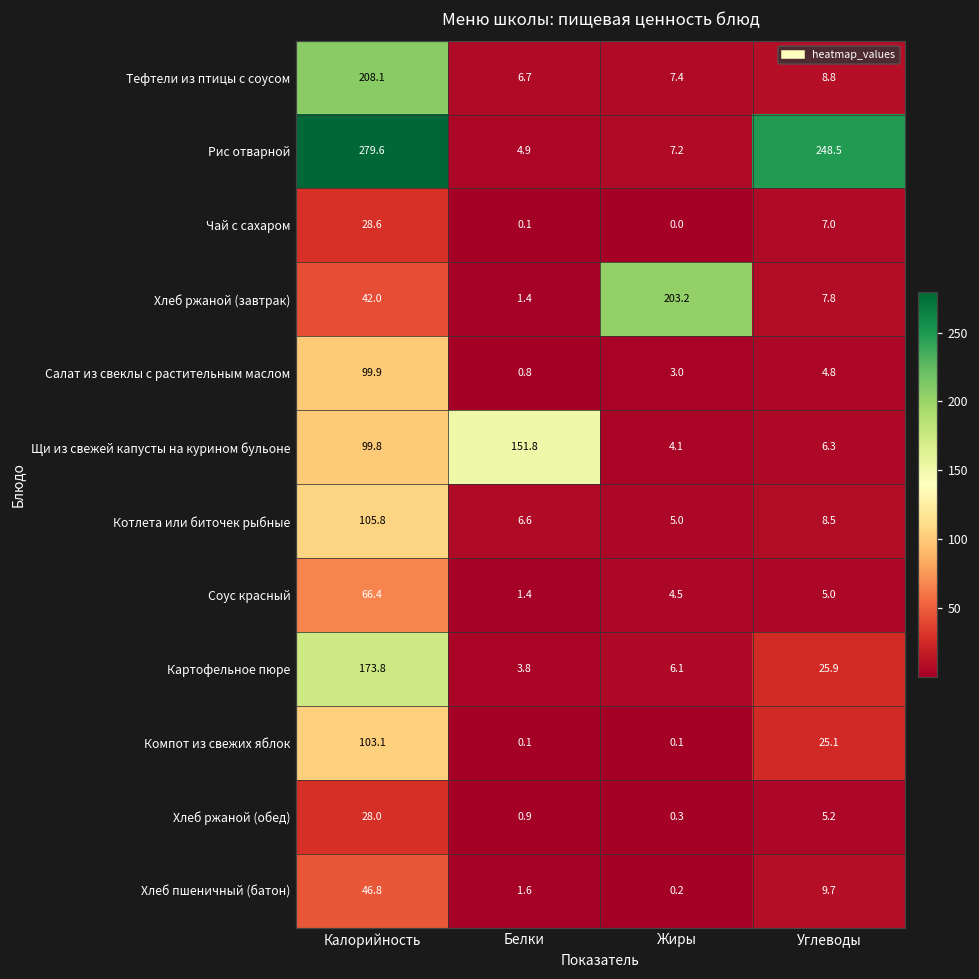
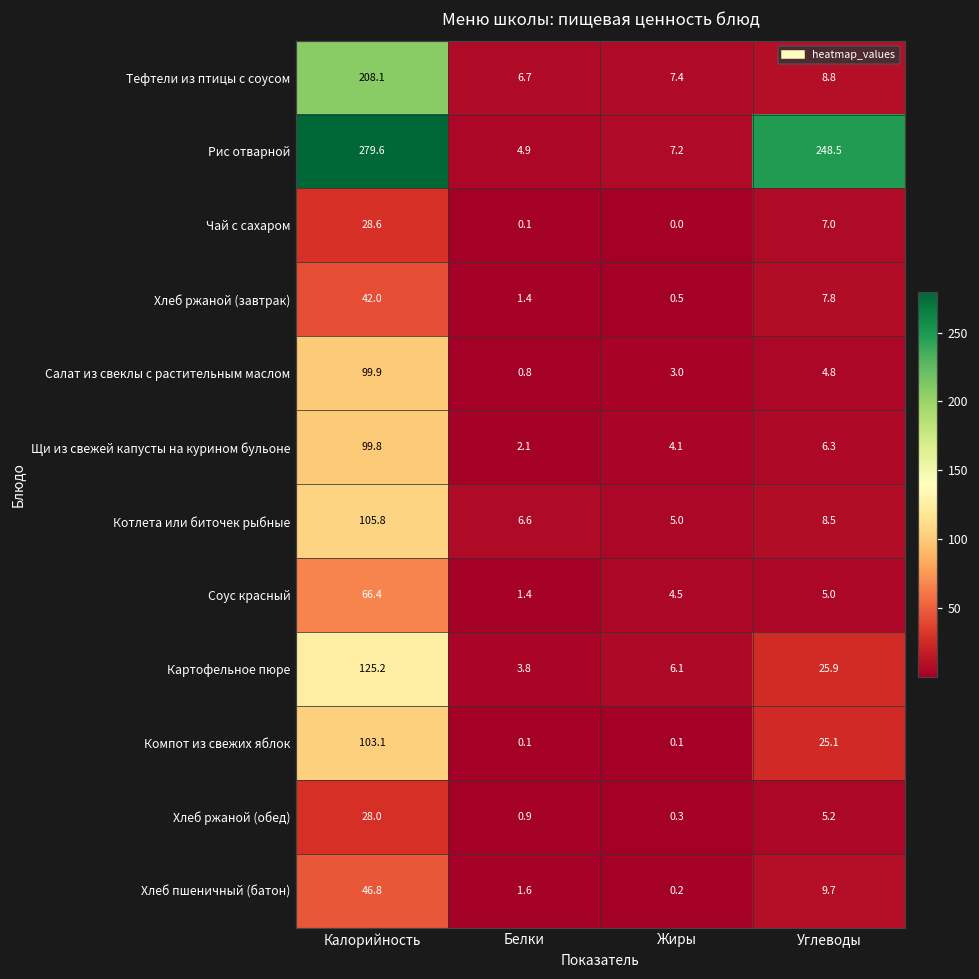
Хлеб ржаной (завтрак), Жиры: 203.2 -> 0.5
Щи из свежей капусты на курином бульоне, Белки: 151.8 -> 2.1
Картофельное пюре, Калорийность: 173.8 -> 125.2
